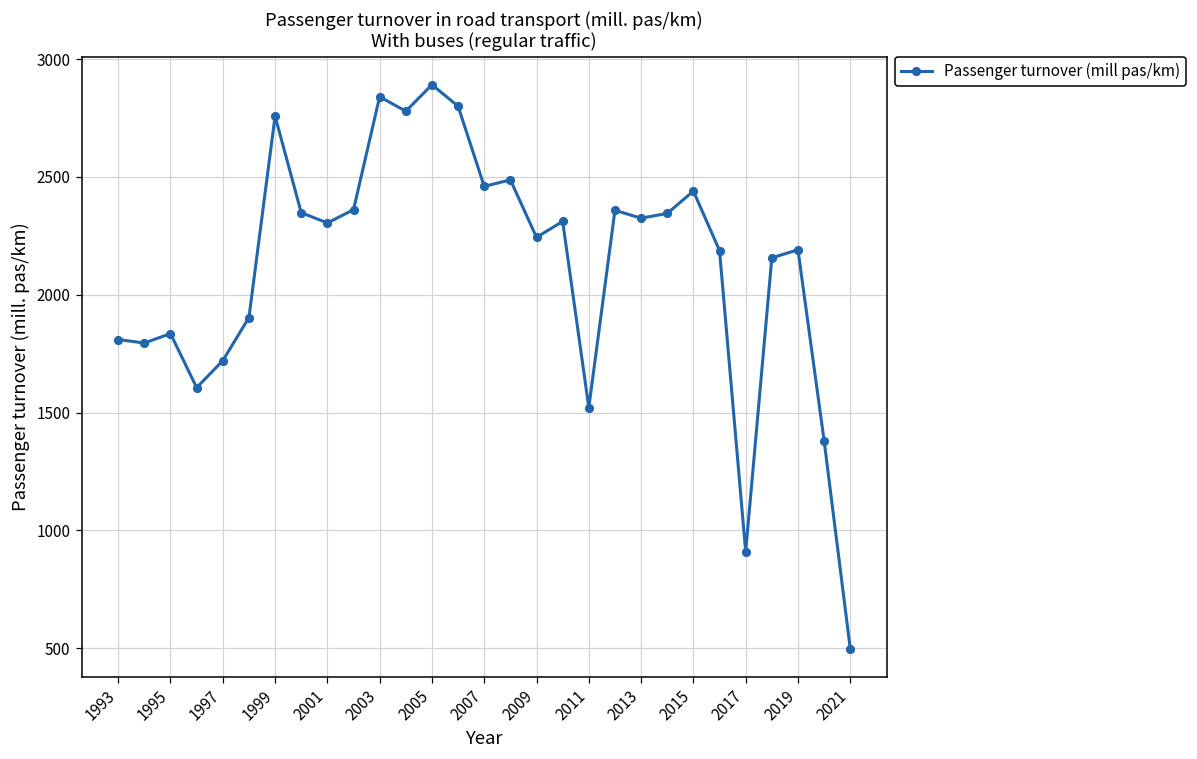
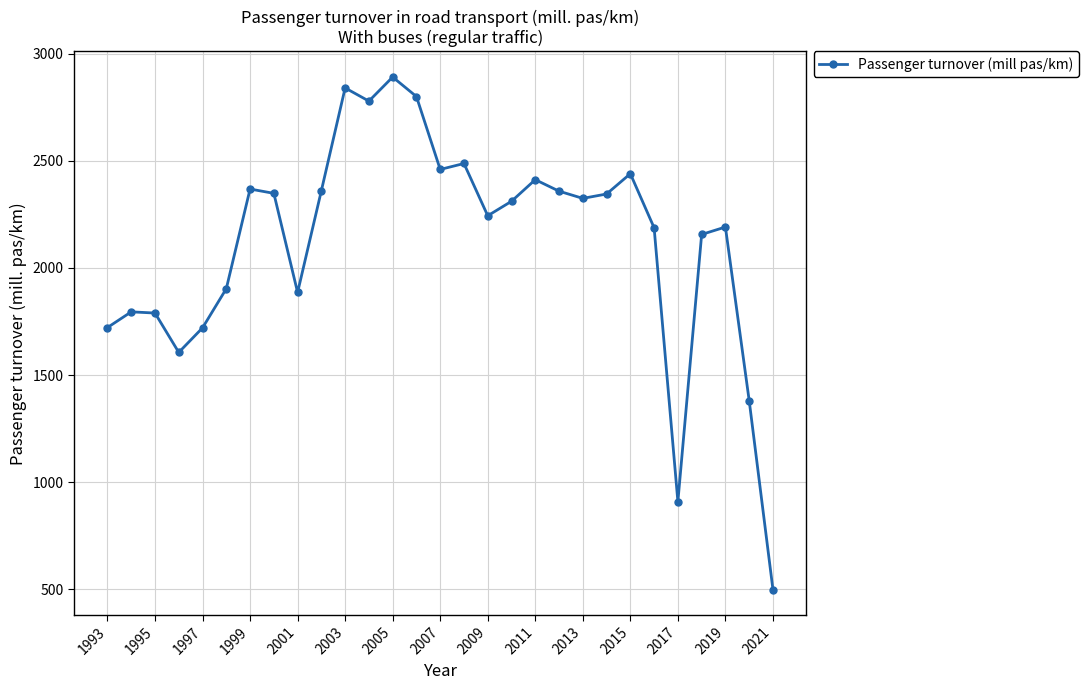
1993: 1810 -> 1720
1995: 1840 -> 1790
1999: 2760 -> 2370
2001: 2300 -> 1890
2011: 1520 -> 2410
